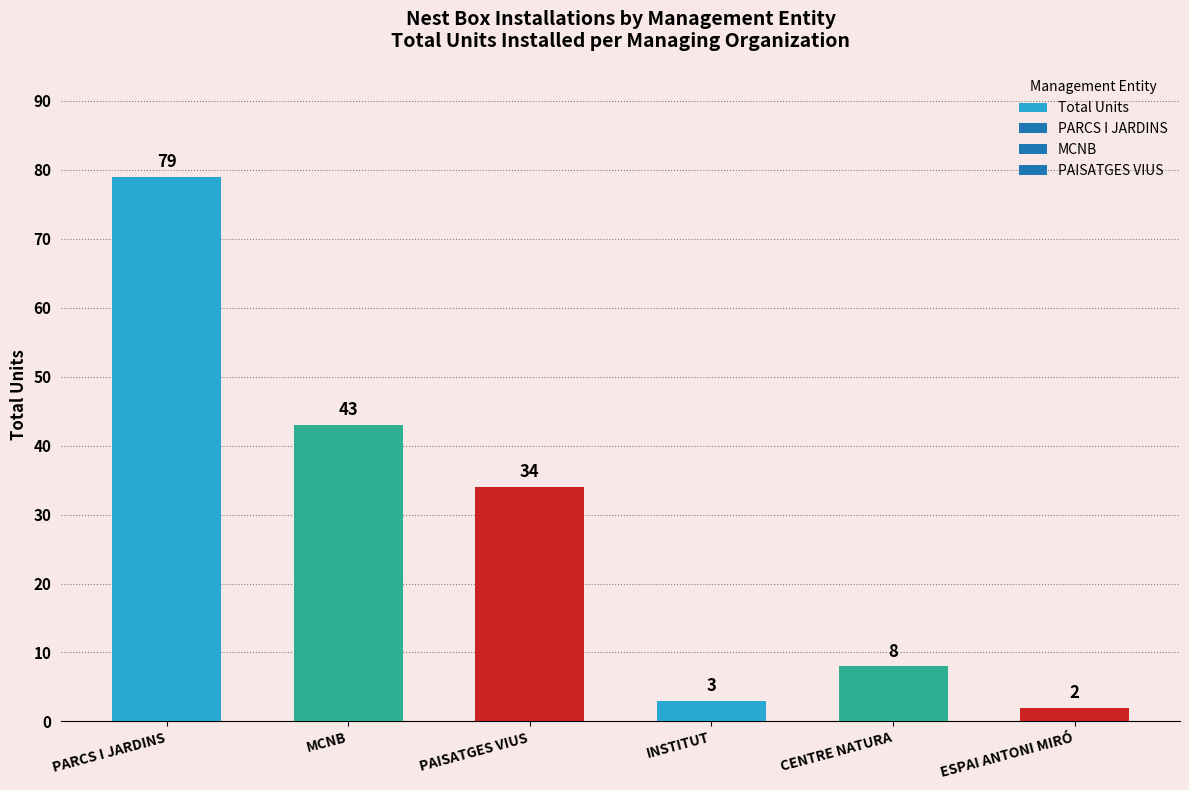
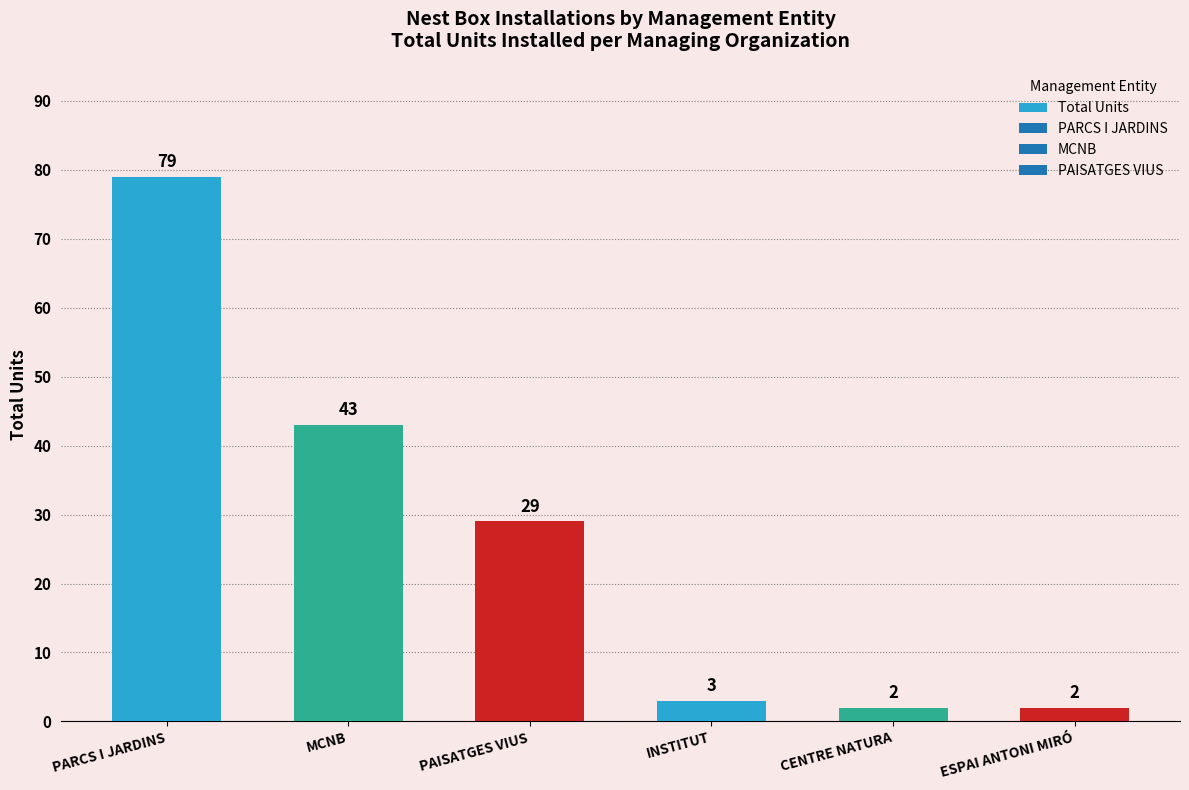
PAISATGES VIUS: 34 -> 29
CENTRE NATURA: 8 -> 2
